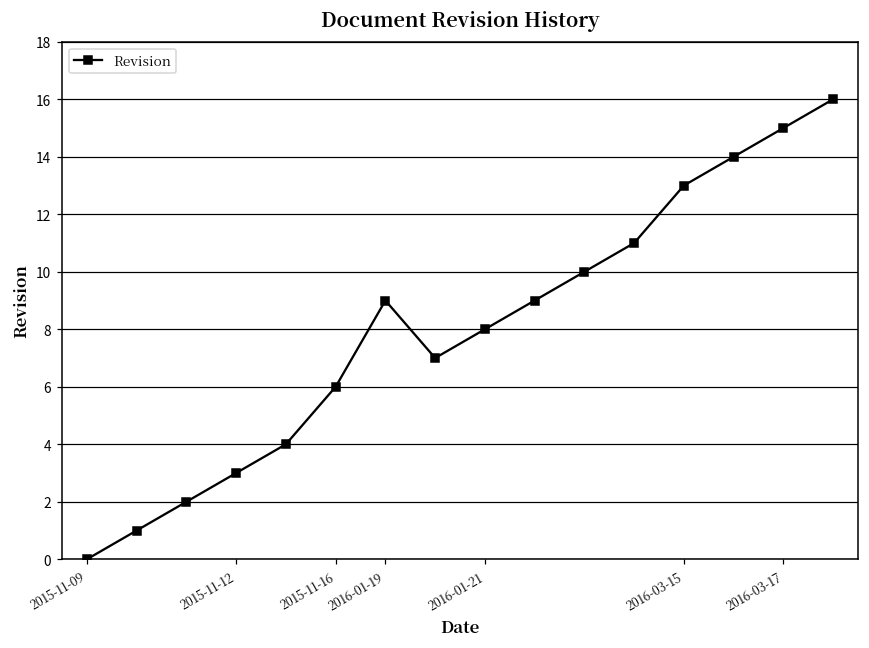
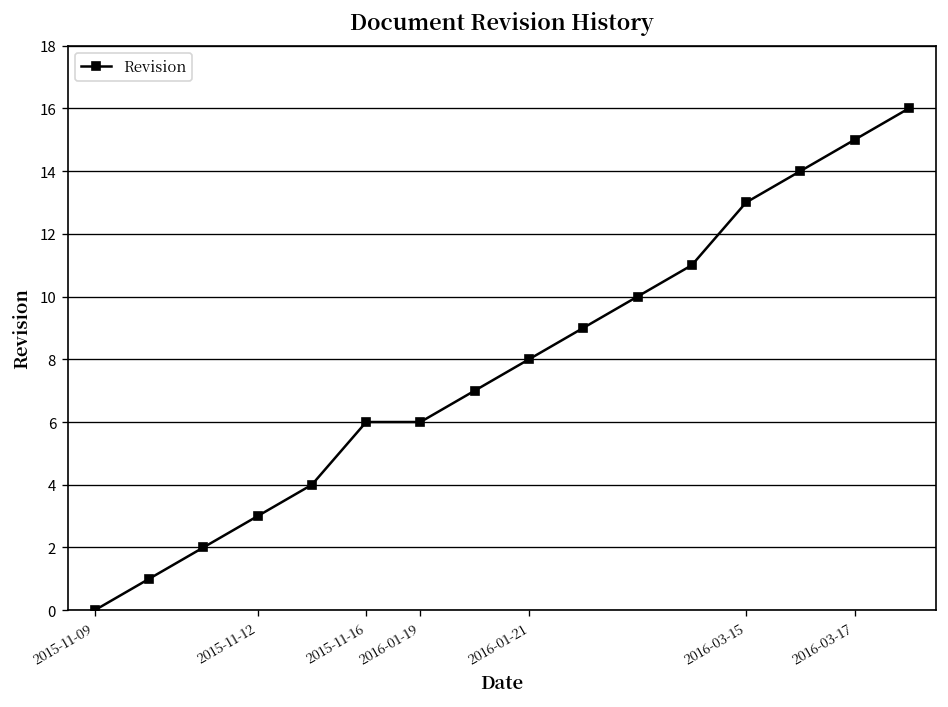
2016-01-19: 9 -> 6
